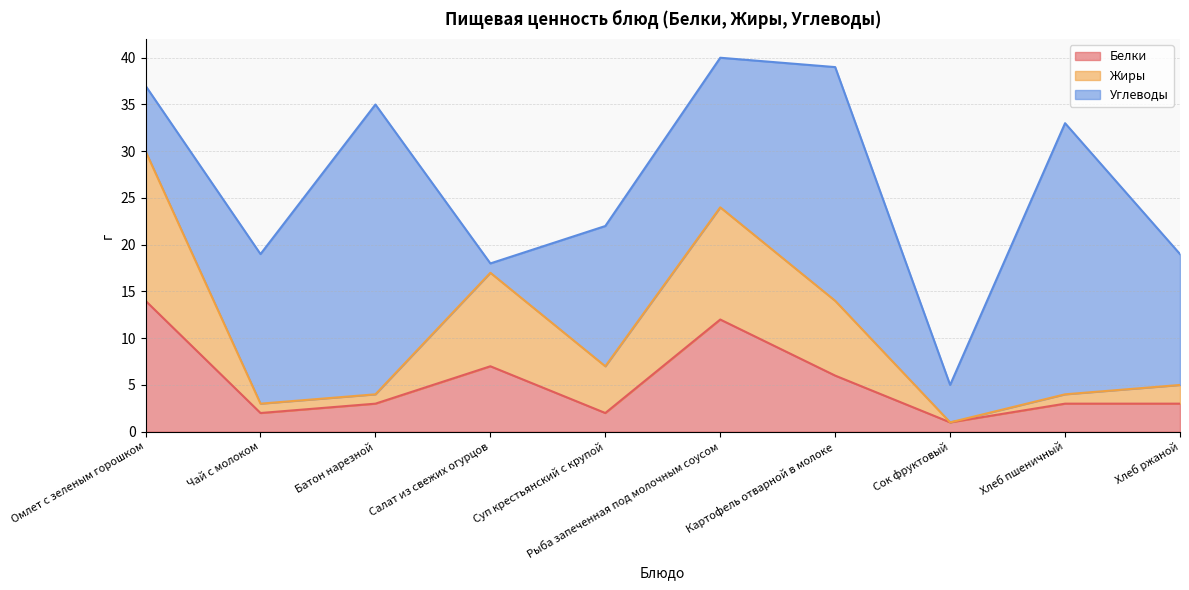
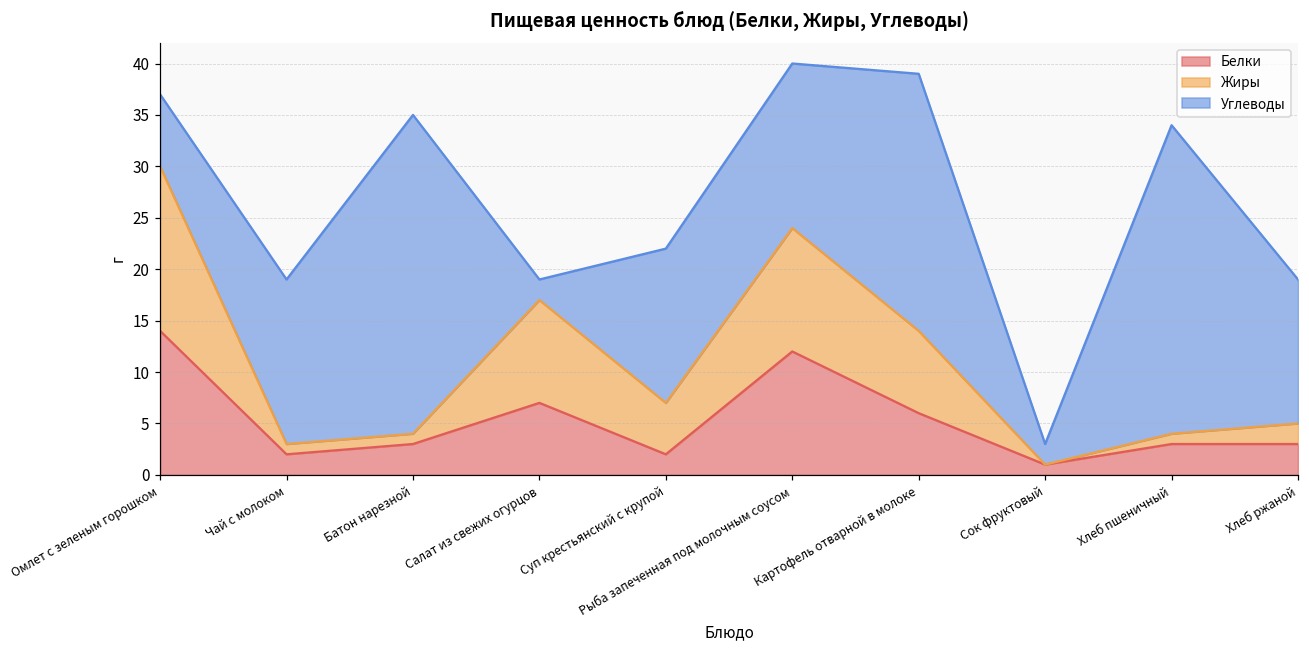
Углеводы, Салат из свежих огурцов: 1 -> 2
Углеводы, Сок фруктовый: 4 -> 2
Углеводы, Хлеб пшеничный: 29 -> 30
